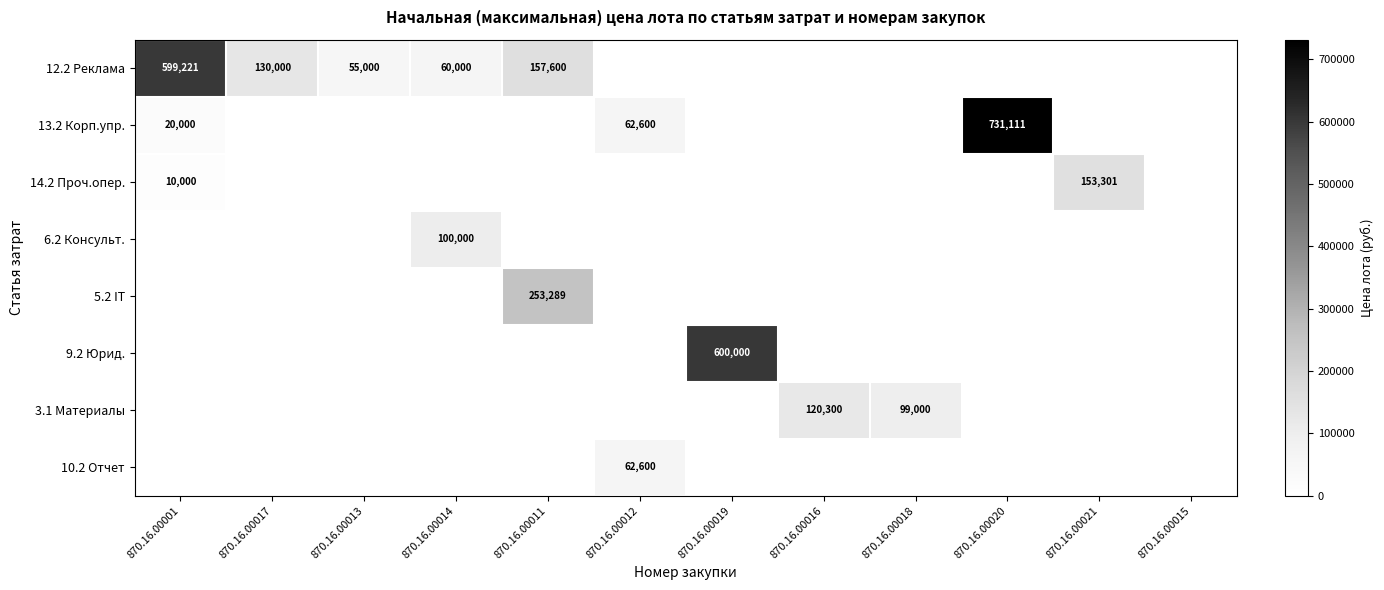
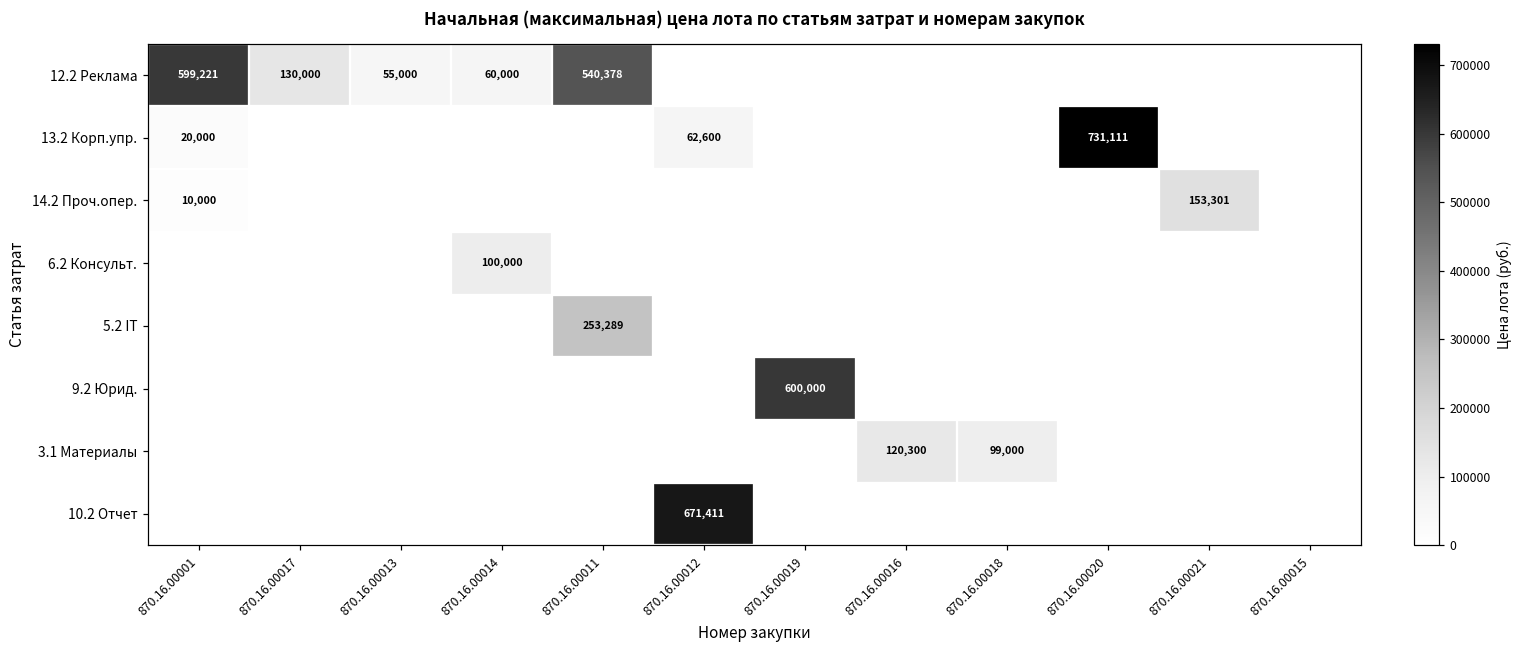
12.2 Реклама, 870.16.00011: 157,600 -> 540,378
10.2 Отчет, 870.16.00012: 62,600 -> 671,411
